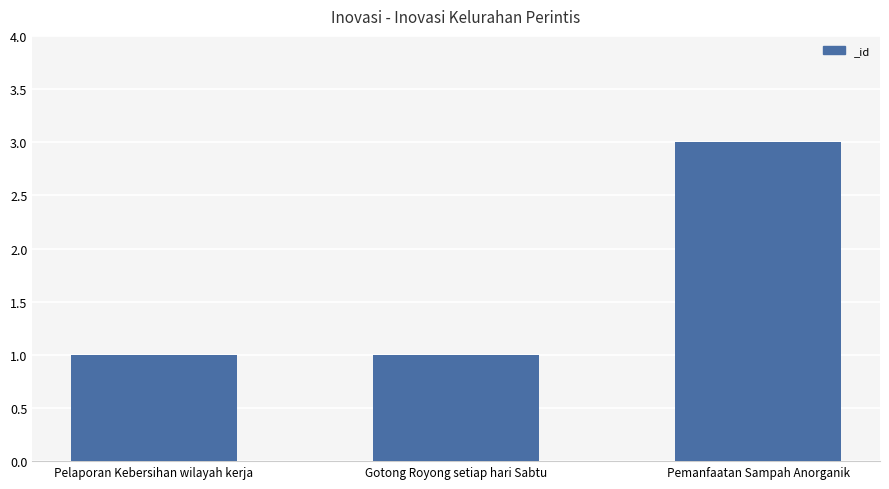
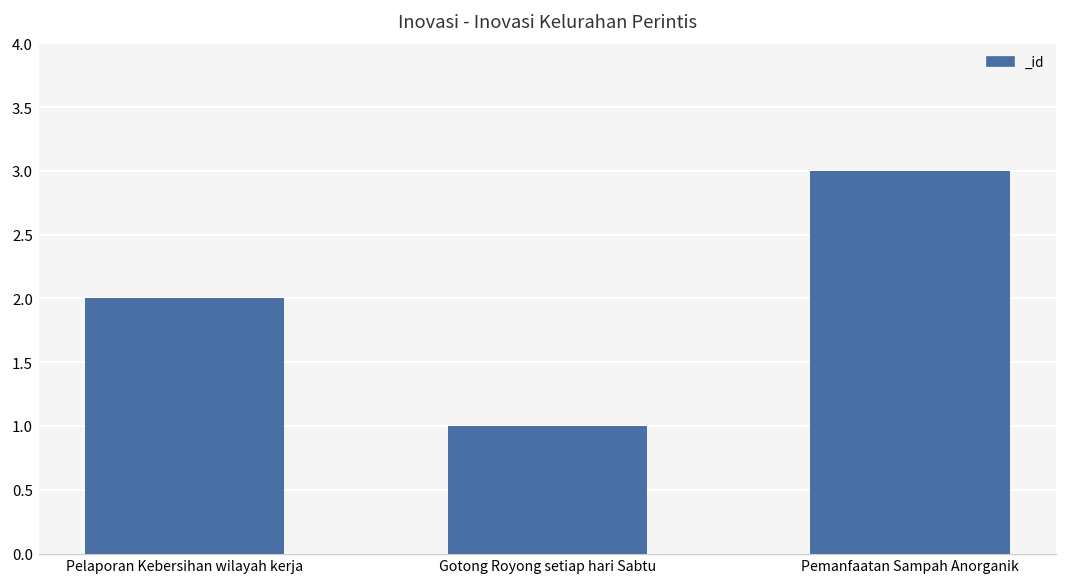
Pelaporan Kebersihan wilayah kerja: 1 -> 2
